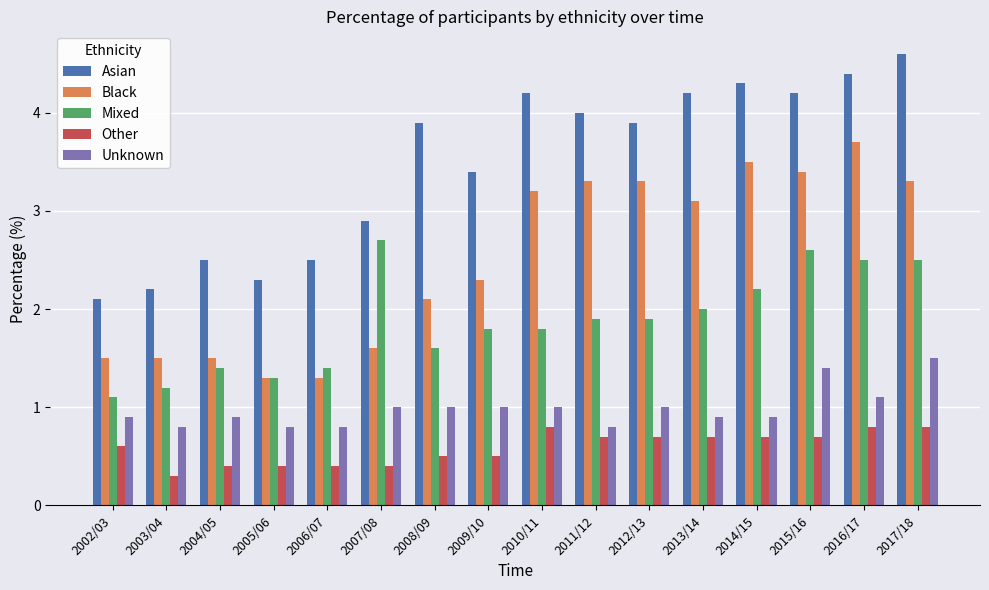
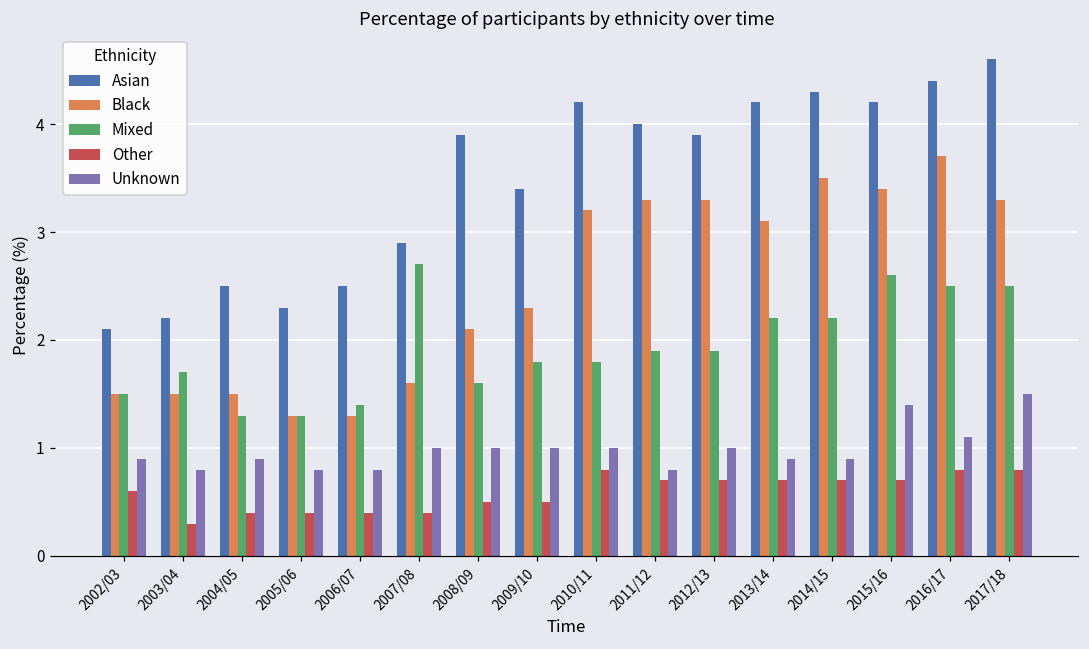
Mixed, 2002/03: 1.1 -> 1.5
Mixed, 2003/04: 1.2 -> 1.7
Mixed, 2004/05: 1.4 -> 1.3
Mixed, 2013/14: 2.0 -> 2.2
